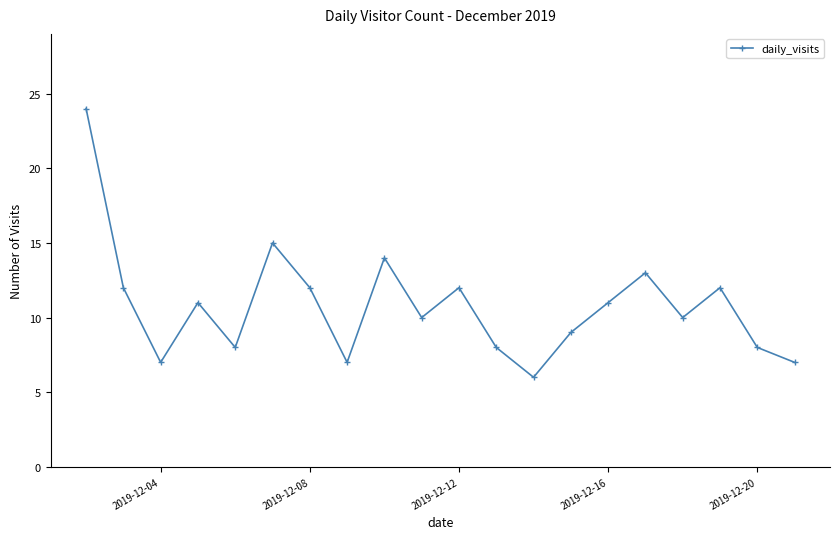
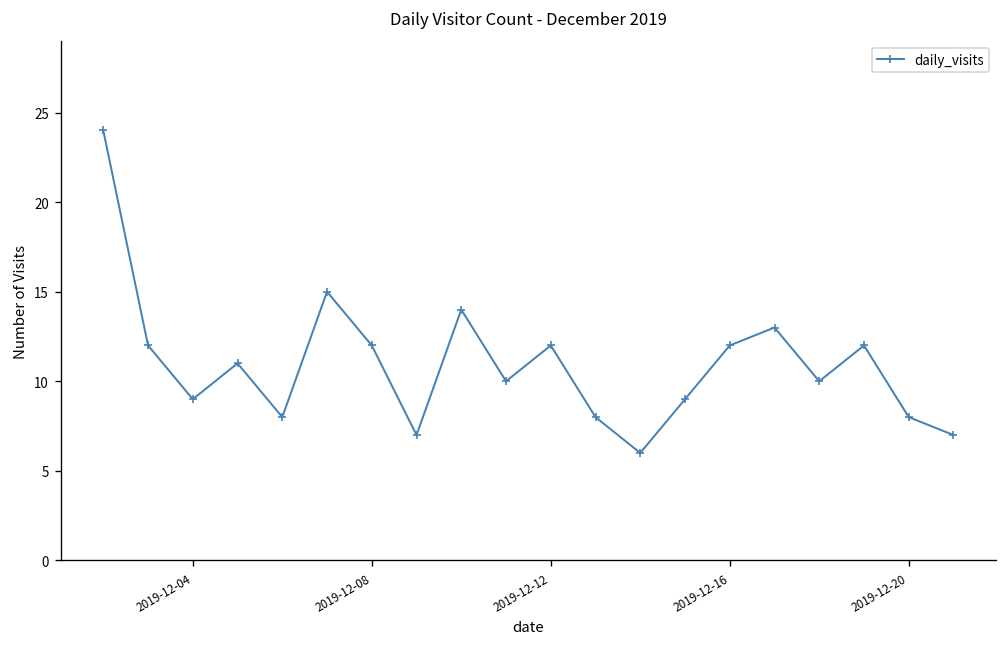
2019-12-04: 7 -> 9
2019-12-16: 11 -> 12
